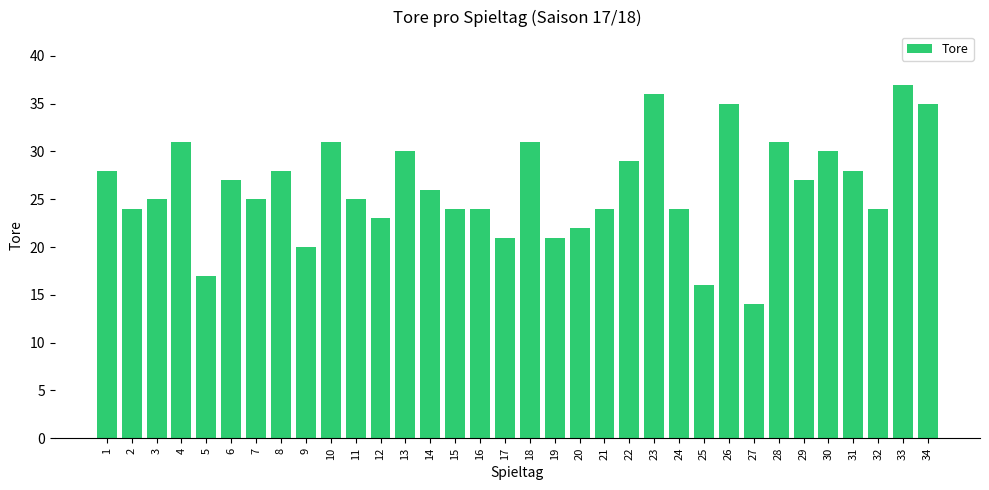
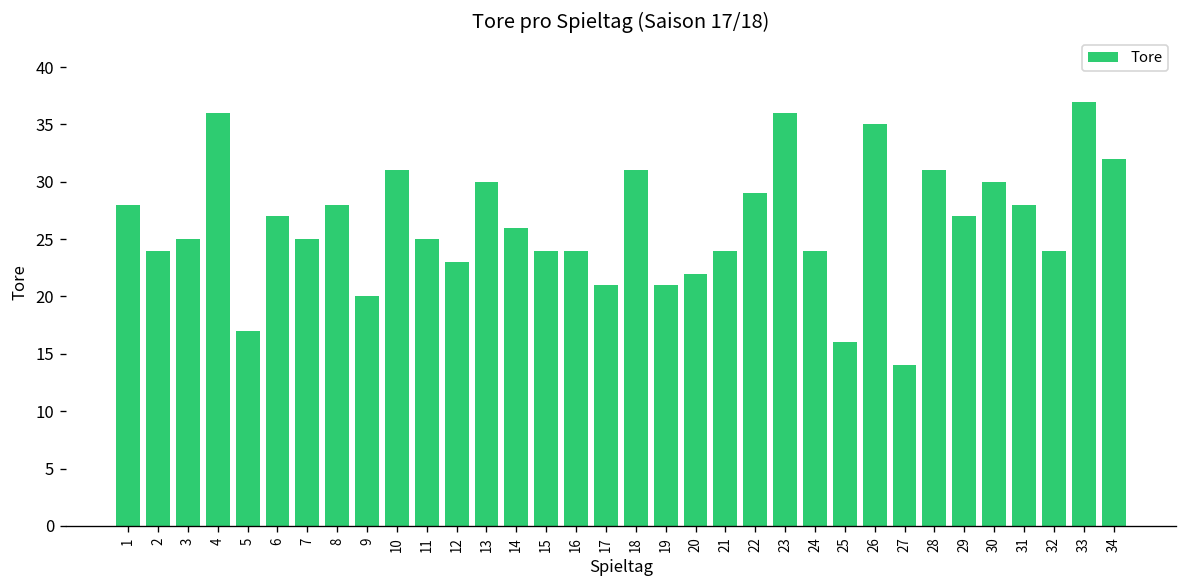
4: 31 -> 36
34: 35 -> 32
